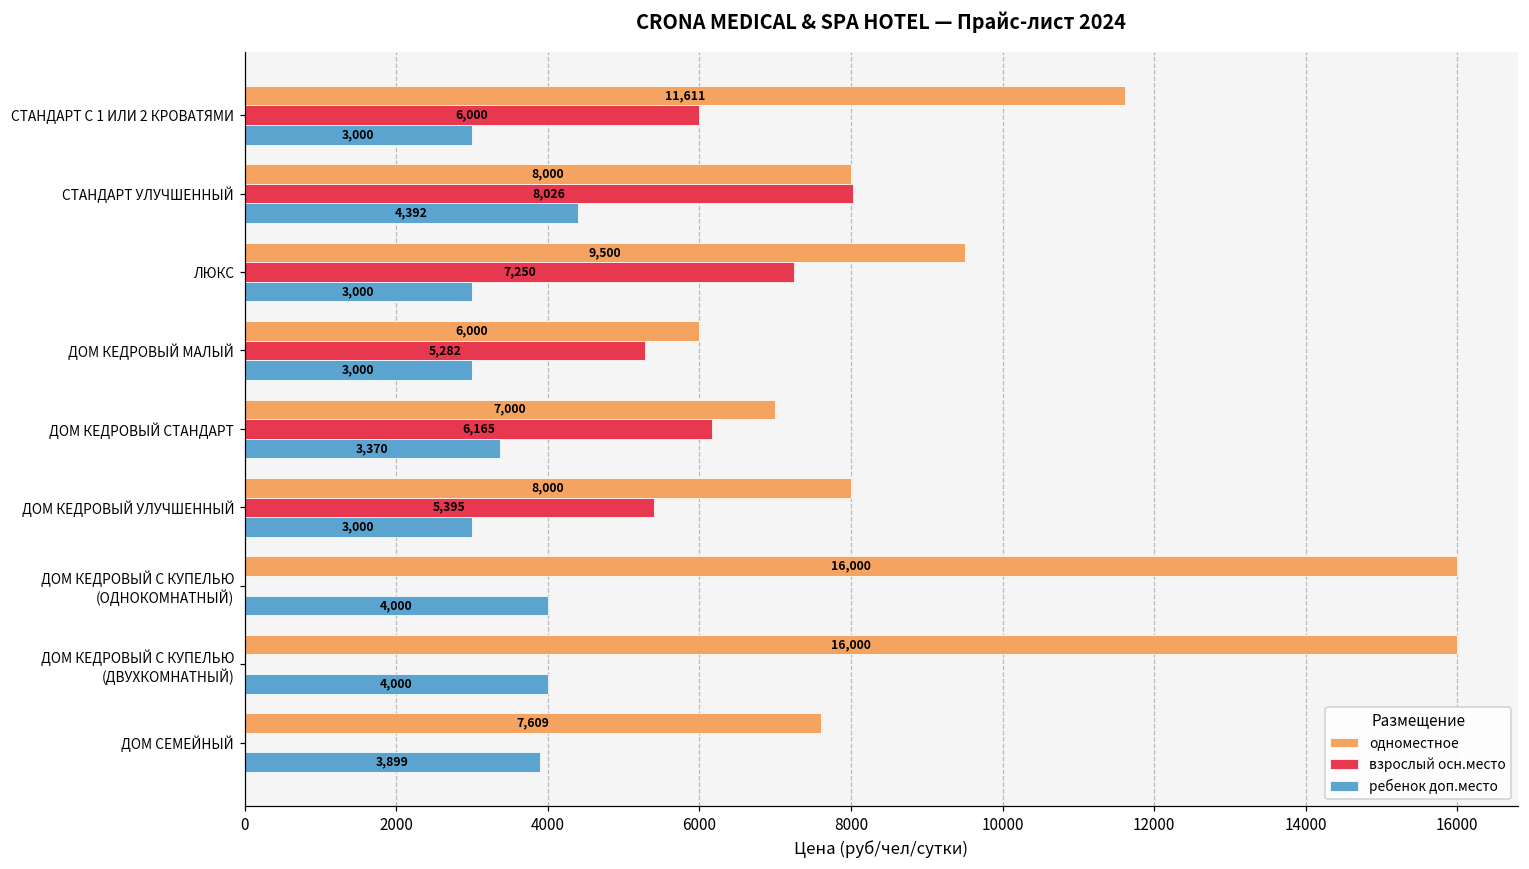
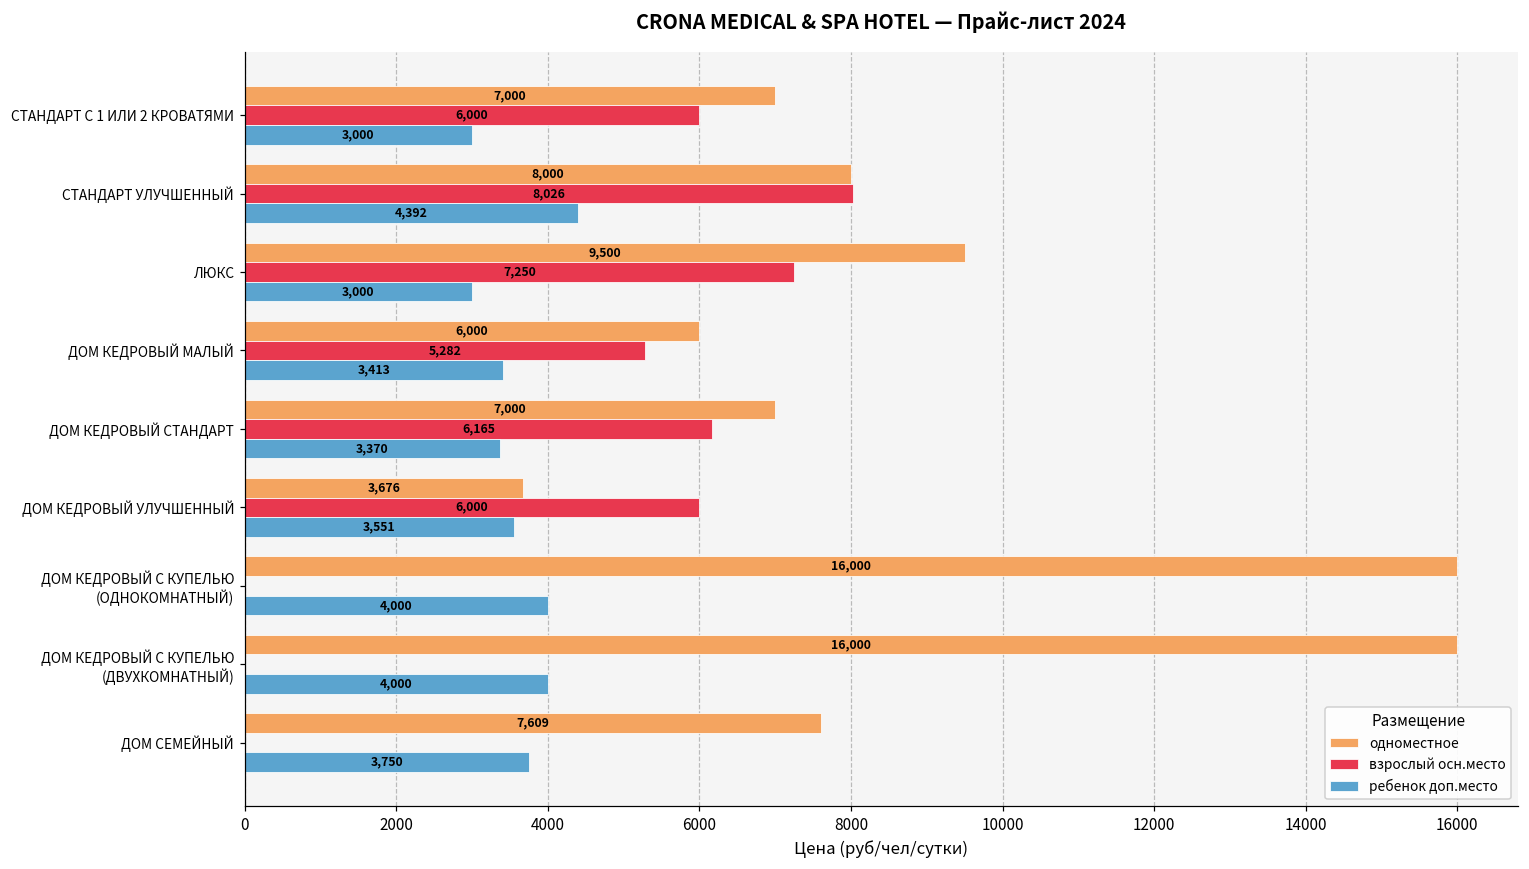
одноместное, СТАНДАРТ С 1 ИЛИ 2 КРОВАТЯМИ: 11,611 -> 7,000
ребенок доп.место, ДОМ КЕДРОВЫЙ МАЛЫЙ: 3,000 -> 3,413
одноместное, ДОМ КЕДРОВЫЙ УЛУЧШЕННЫЙ: 8,000 -> 3,676
взрослый осн.место, ДОМ КЕДРОВЫЙ УЛУЧШЕННЫЙ: 5,395 -> 6,000
ребенок доп.место, ДОМ КЕДРОВЫЙ УЛУЧШЕННЫЙ: 3,000 -> 3,551
ребенок доп.место, ДОМ СЕМЕЙНЫЙ: 3,899 -> 3,750
